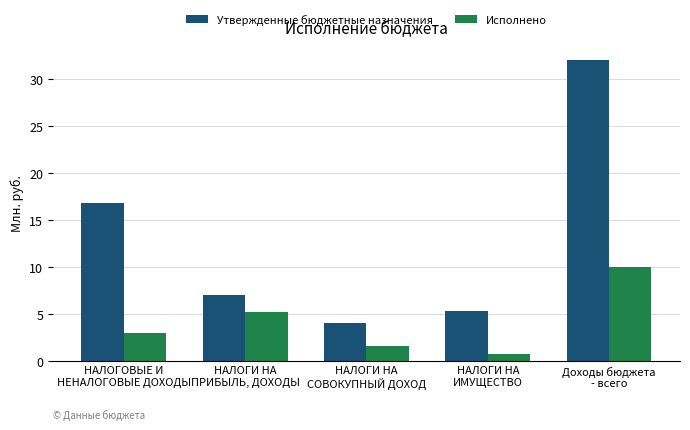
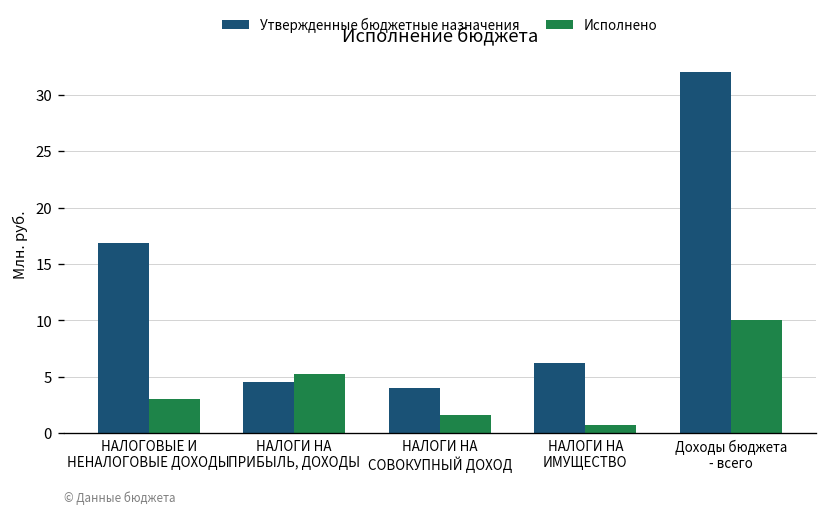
Утвержденные бюджетные назначения, НАЛОГИ НА ПРИБЫЛЬ, ДОХОДЫ: 7 -> 5
Утвержденные бюджетные назначения, НАЛОГИ НА ИМУЩЕСТВО: 5 -> 6
